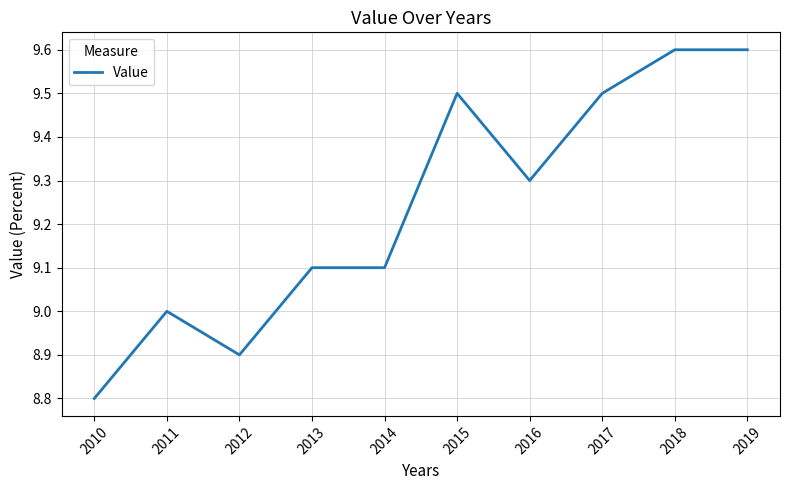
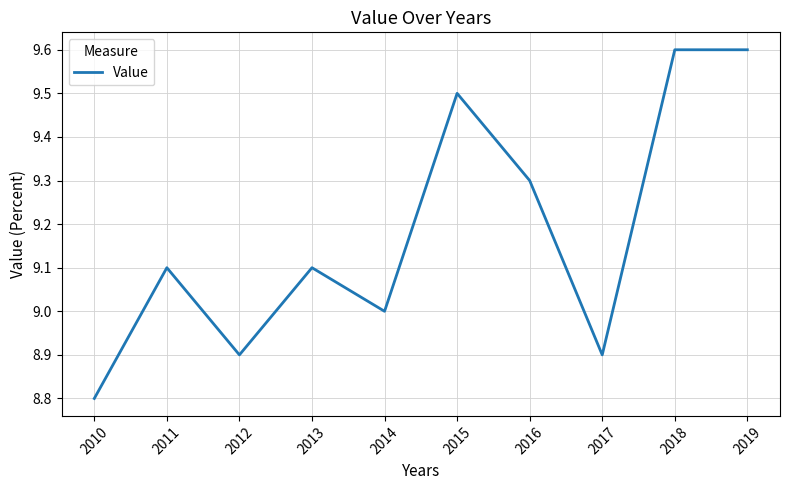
2011: 9.0 -> 9.1
2014: 9.1 -> 9.0
2017: 9.5 -> 8.9
